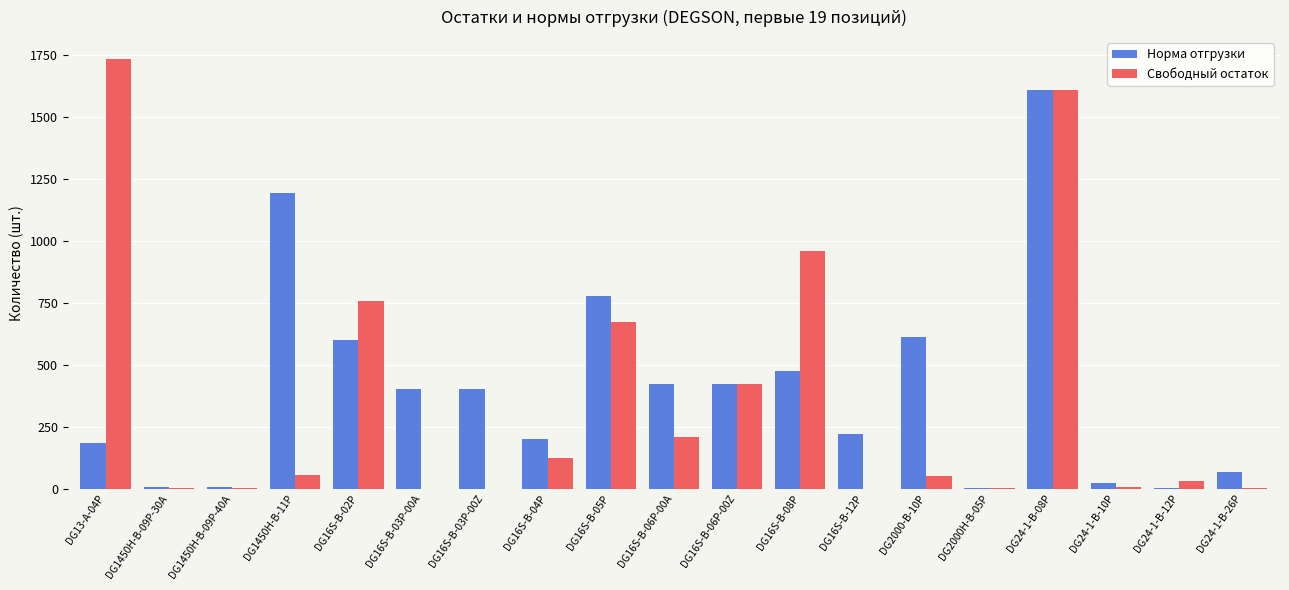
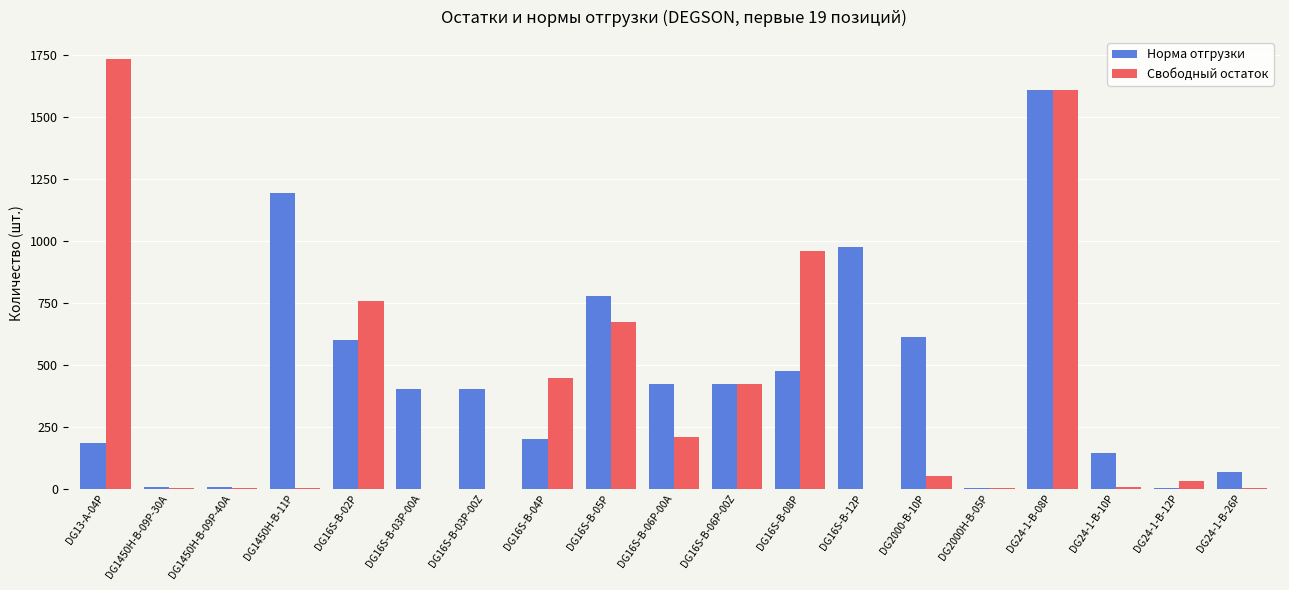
Свободный остаток, DG1450H-B-11P: 50 -> 0
Свободный остаток, DG16S-B-04P: 130 -> 450
Норма отгрузки, DG16S-B-12P: 220 -> 980
Норма отгрузки, DG24-1-B-10P: 20 -> 150
